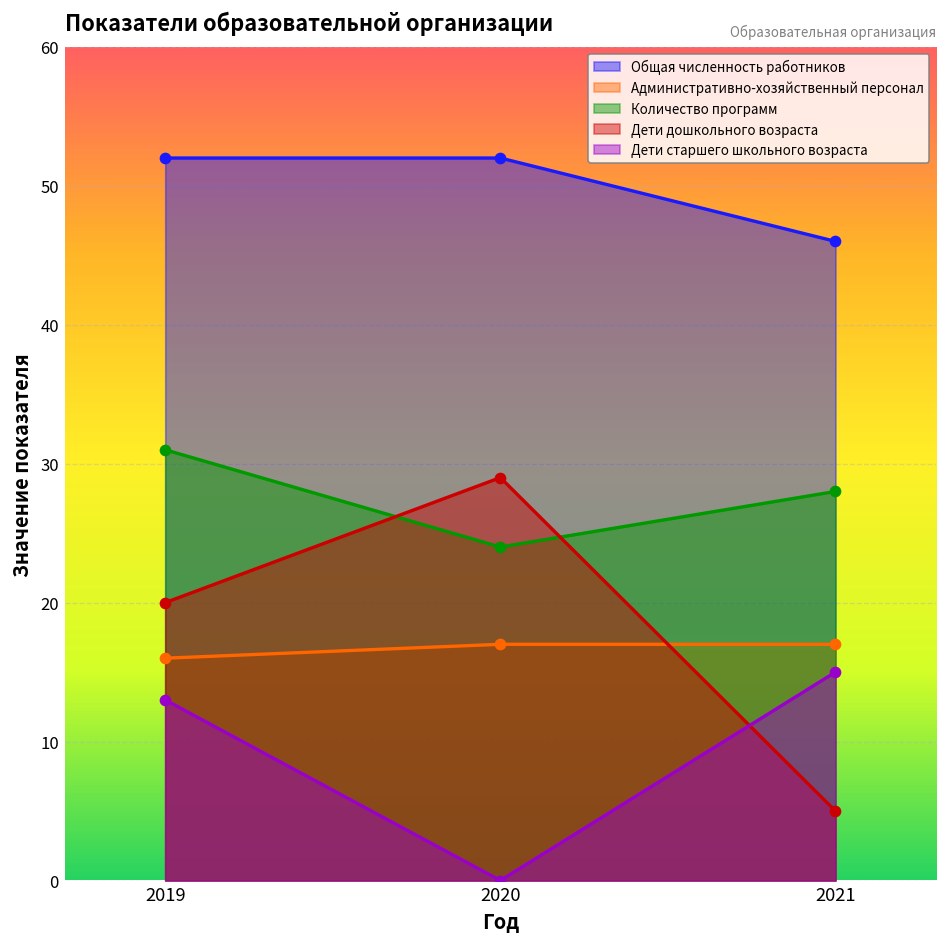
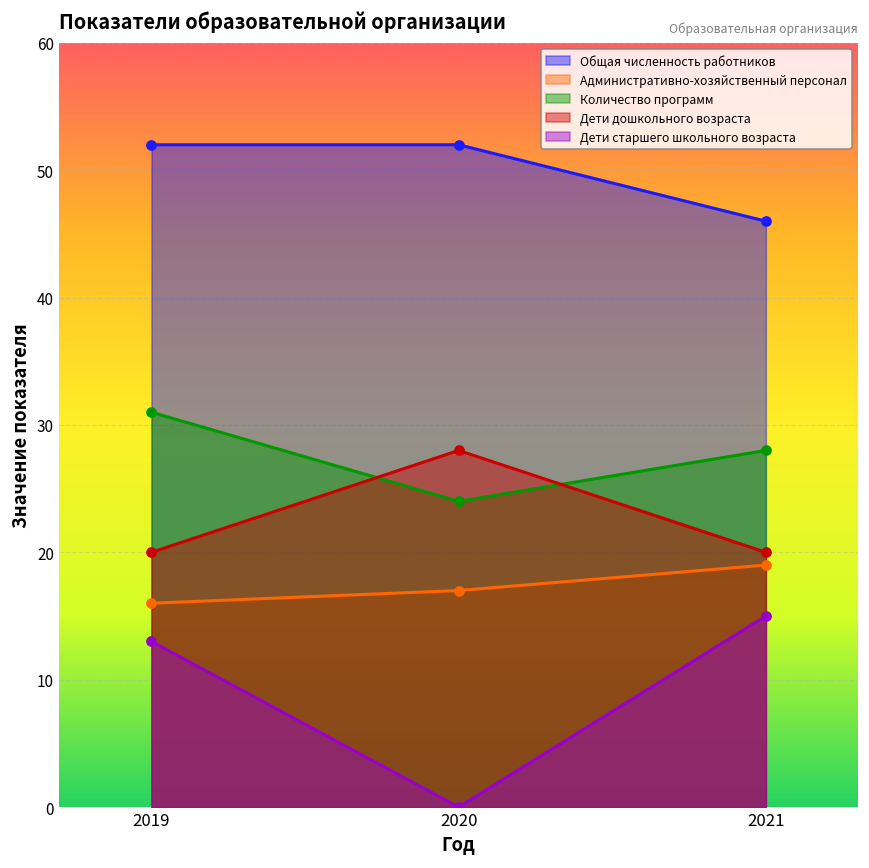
Дети дошкольного возраста, 2020: 29 -> 28
Административно-хозяйственный персонал, 2021: 17 -> 19
Дети дошкольного возраста, 2021: 5 -> 20
